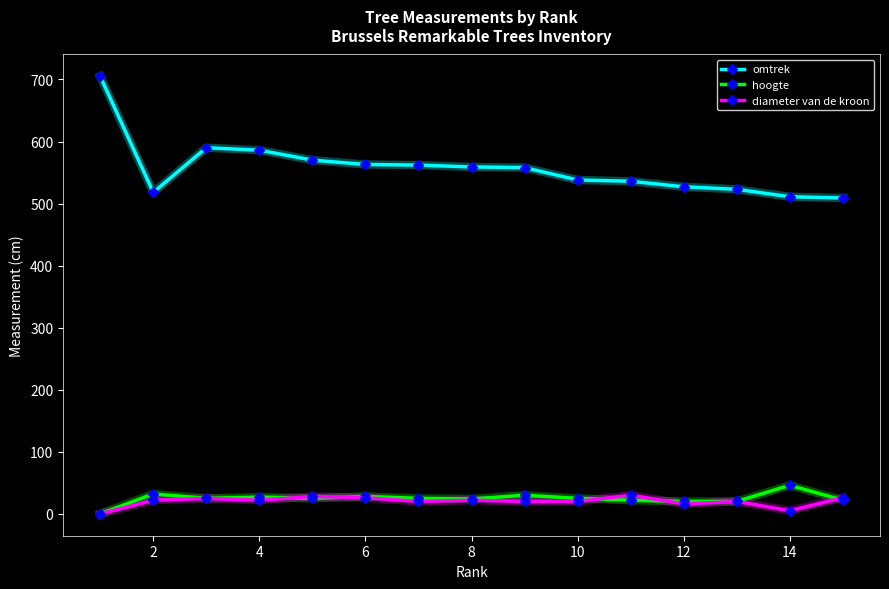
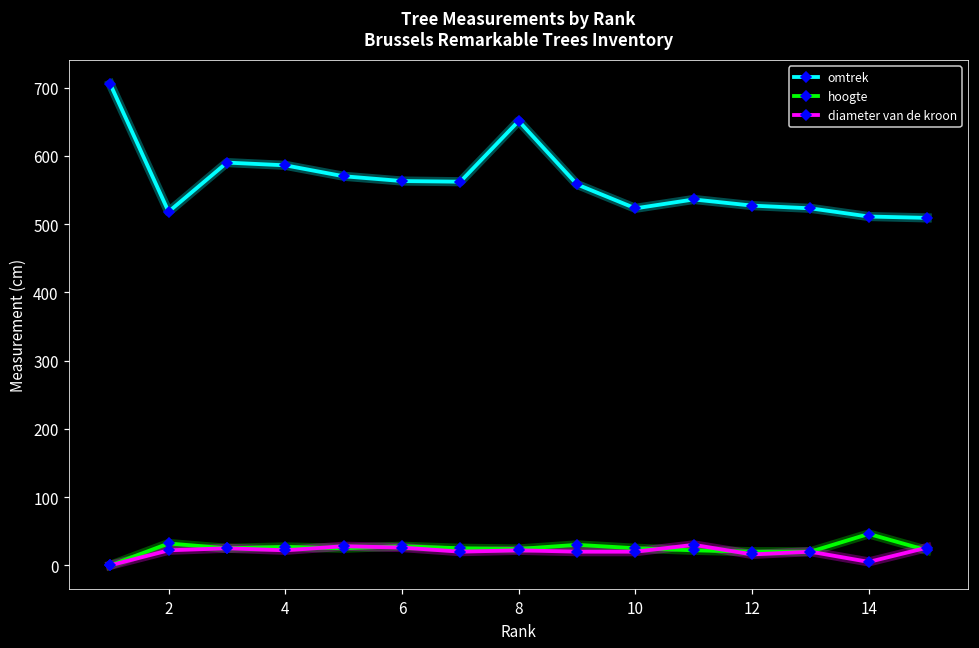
omtrek, 8: 560 -> 650
omtrek, 10: 540 -> 520
